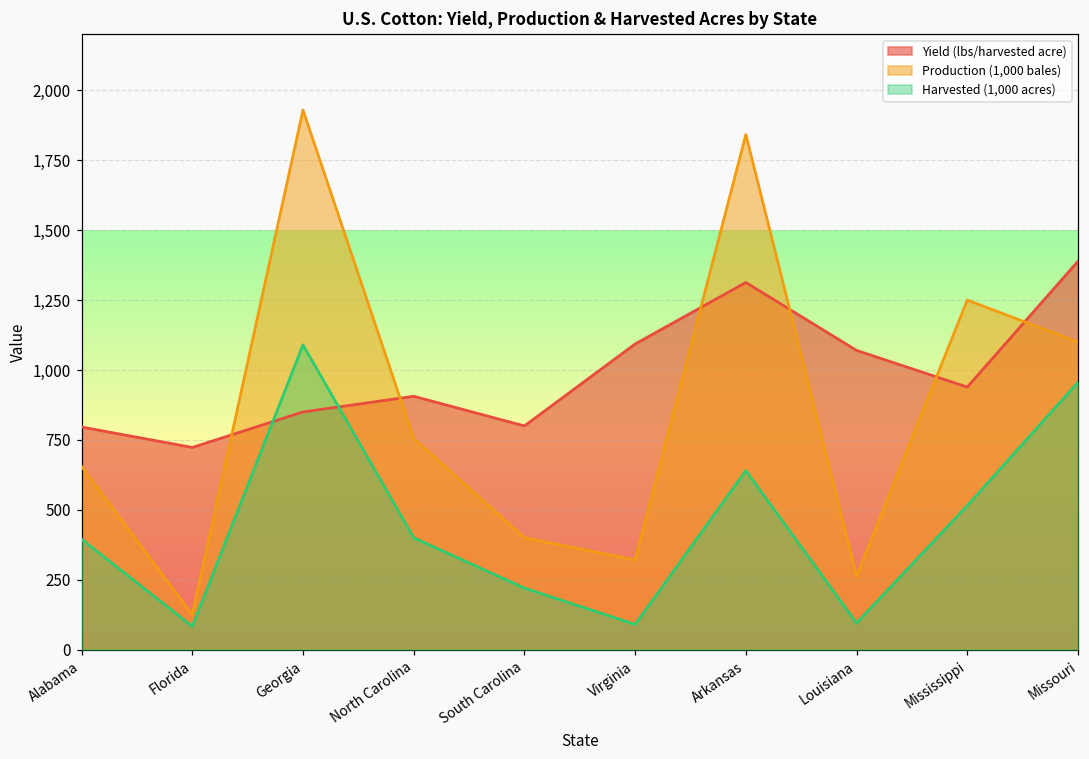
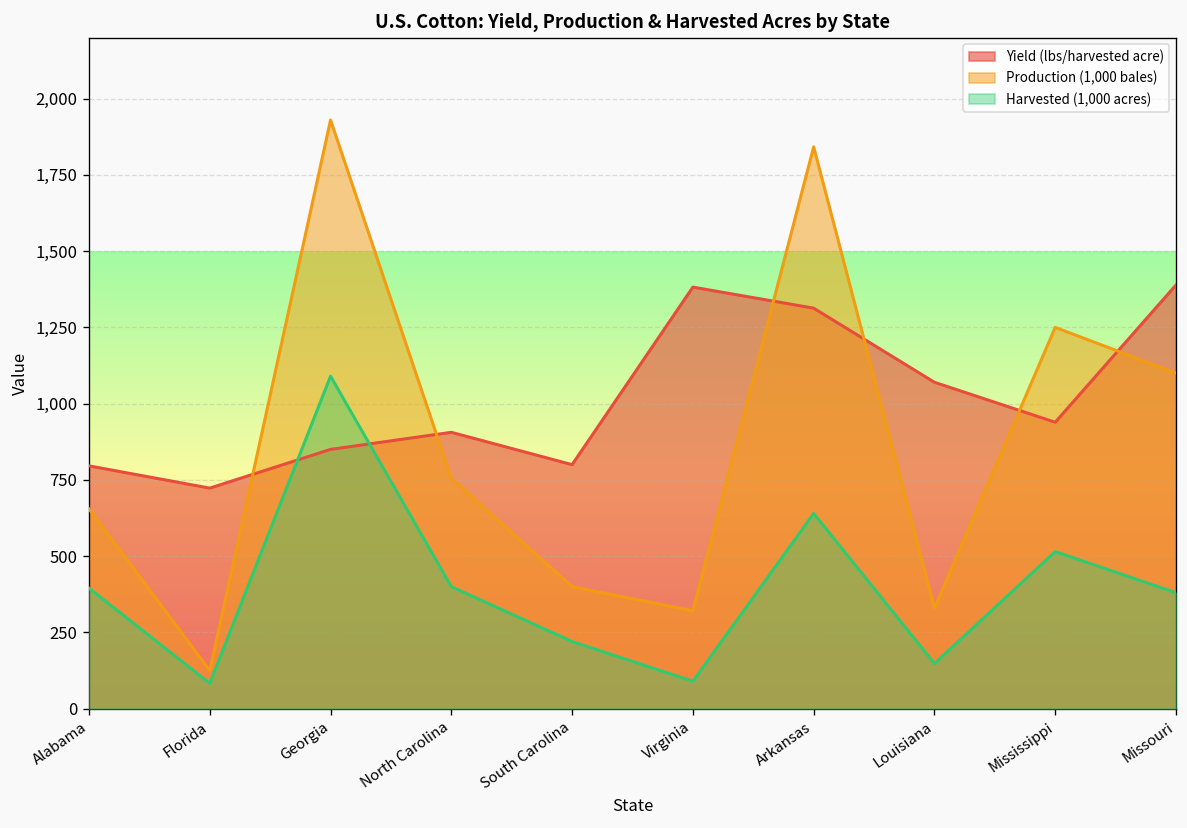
Yield (lbs/harvested acre), Virginia: 1,090 -> 1,380
Production (1,000 bales), Louisiana: 260 -> 330
Harvested (1,000 acres), Louisiana: 100 -> 150
Harvested (1,000 acres), Missouri: 960 -> 380
